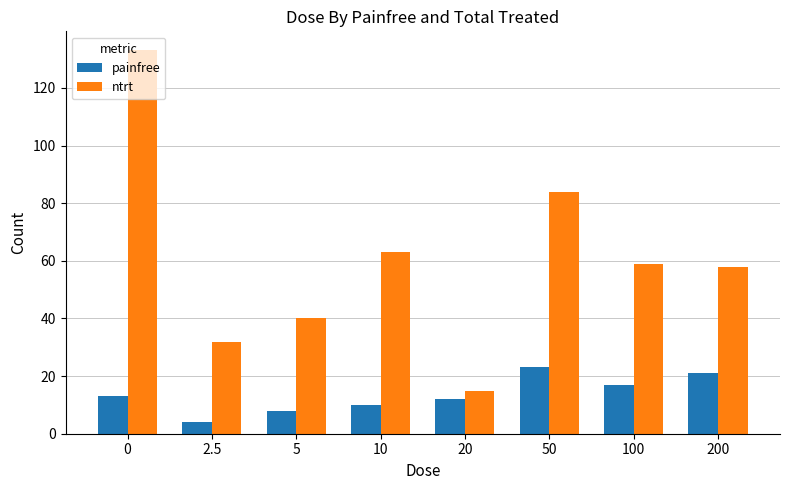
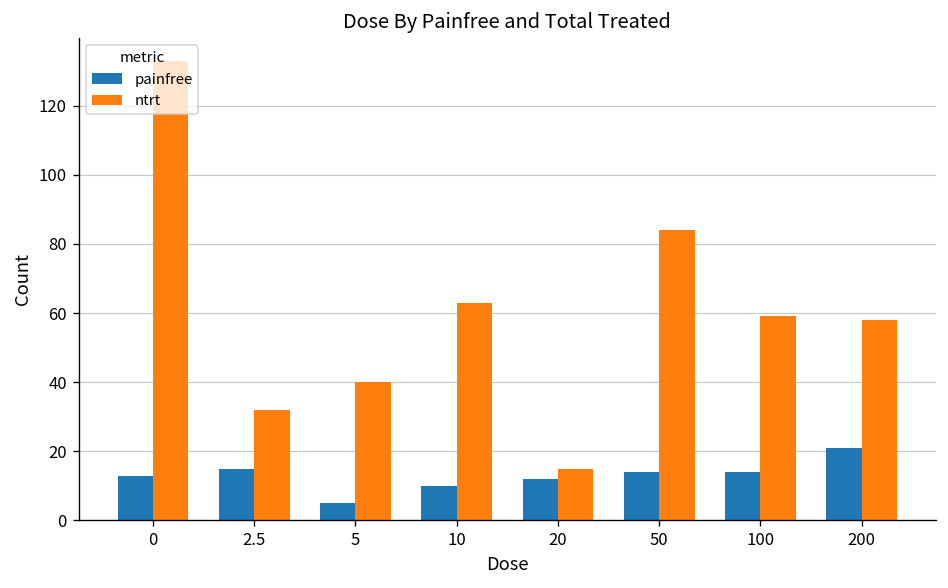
painfree, 2.5: 4 -> 15
painfree, 5: 8 -> 5
painfree, 50: 23 -> 14
painfree, 100: 17 -> 14
